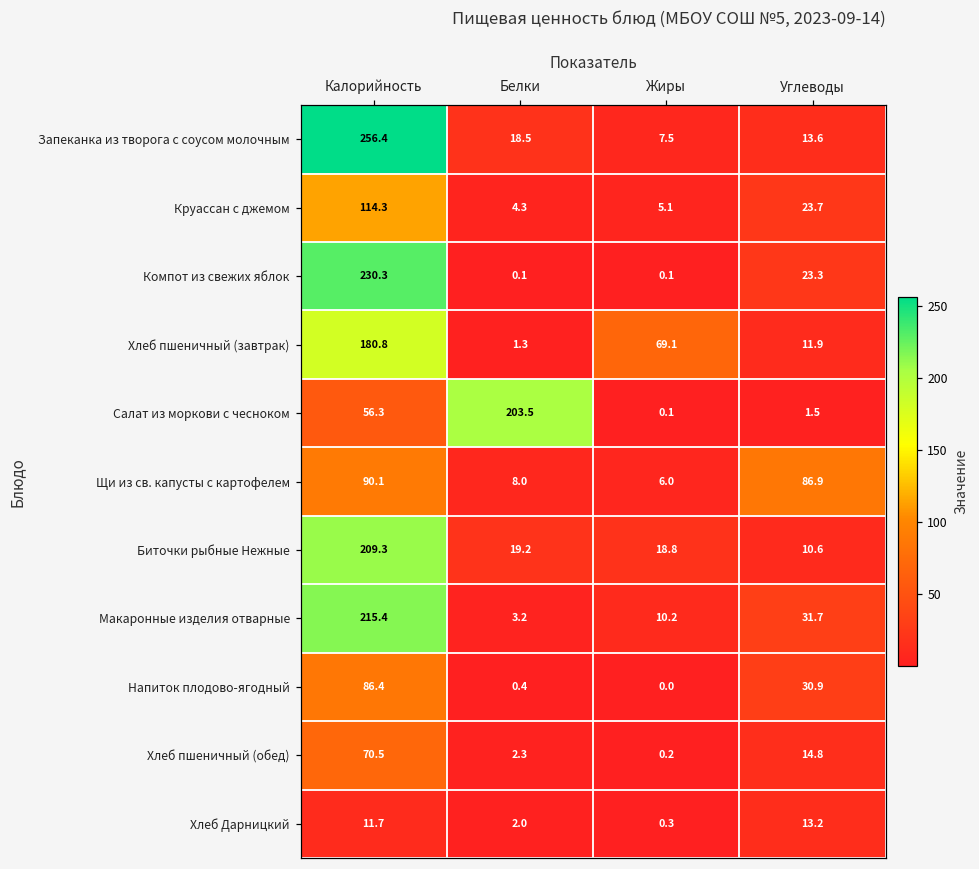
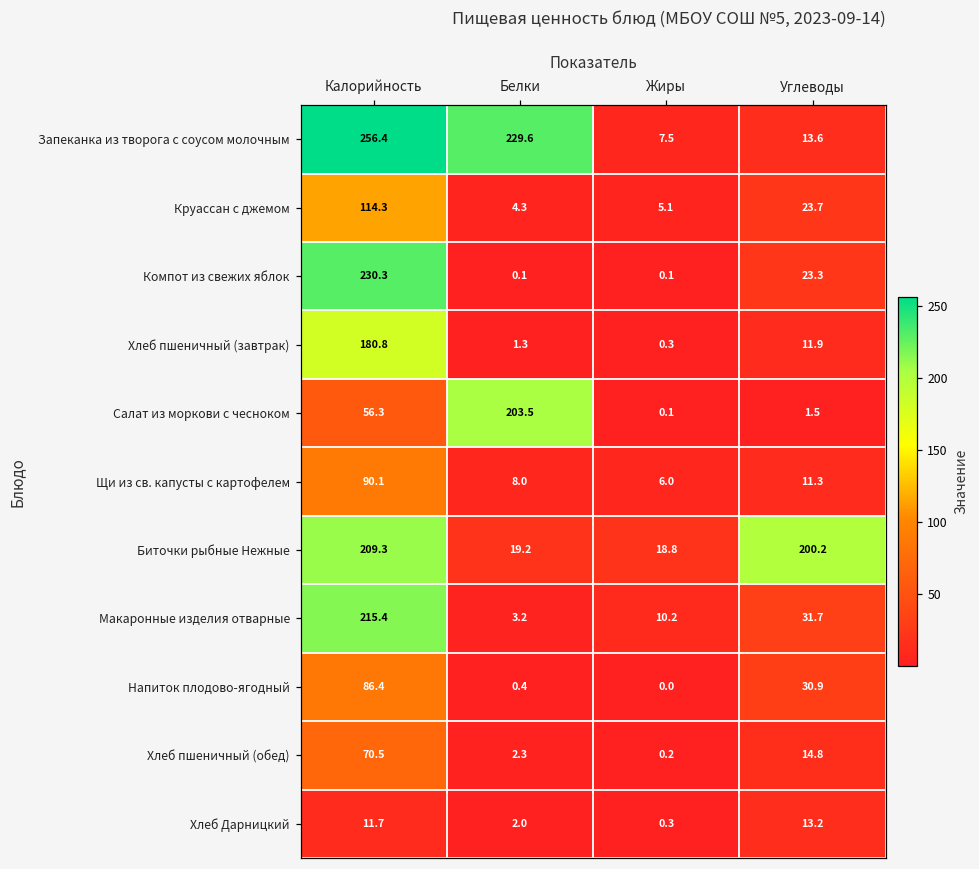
Запеканка из творога с соусом молочным, Белки: 18.5 -> 229.6
Хлеб пшеничный (завтрак), Жиры: 69.1 -> 0.3
Щи из св. капусты с картофелем, Углеводы: 86.9 -> 11.3
Биточки рыбные Нежные, Углеводы: 10.6 -> 200.2
